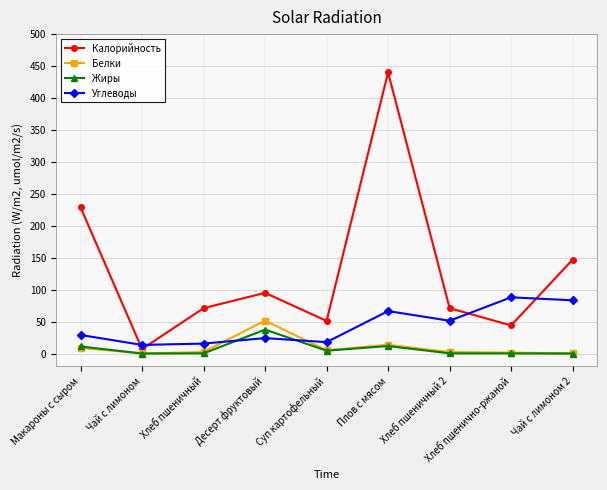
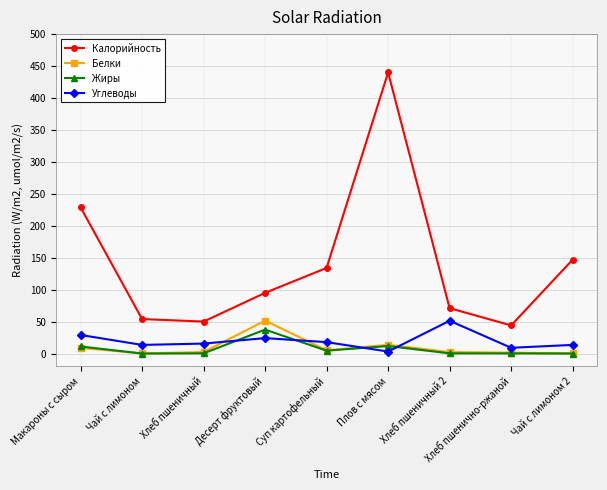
Калорийность, Чай с лимоном: 10 -> 50
Калорийность, Хлеб пшеничный: 70 -> 50
Калорийность, Суп картофельный: 50 -> 130
Углеводы, Плов с мясом: 70 -> 0
Углеводы, Хлеб пшенично-ржаной: 90 -> 10
Углеводы, Чай с лимоном 2: 80 -> 10
